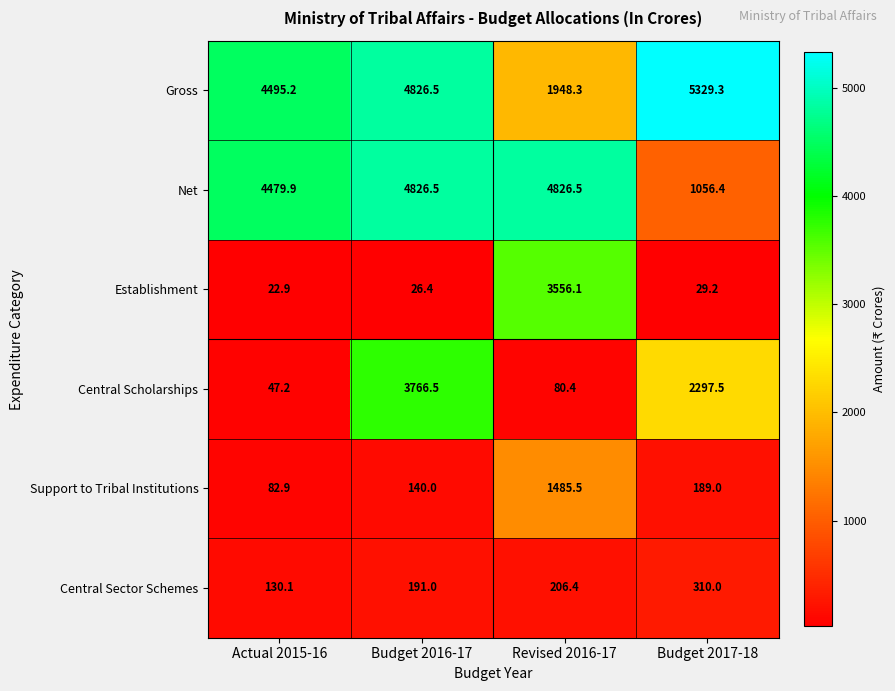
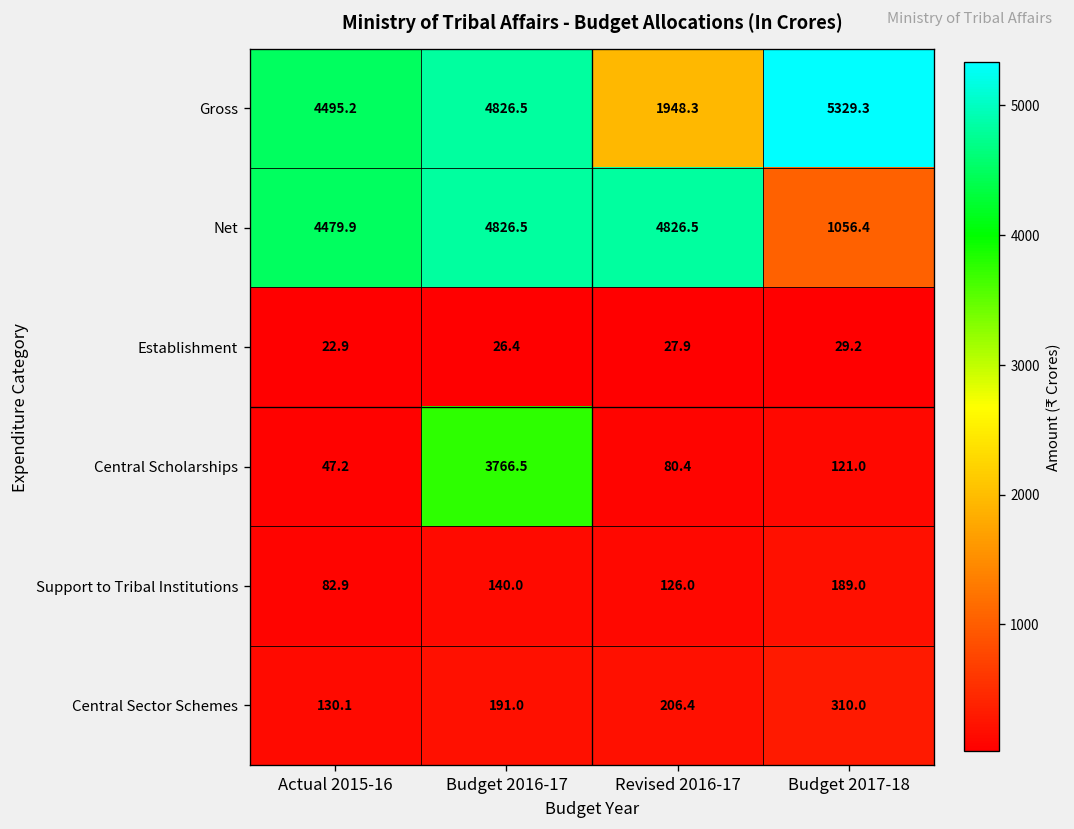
Establishment, Revised 2016-17: 3556.1 -> 27.9
Central Scholarships, Budget 2017-18: 2297.5 -> 121.0
Support to Tribal Institutions, Revised 2016-17: 1485.5 -> 126.0
